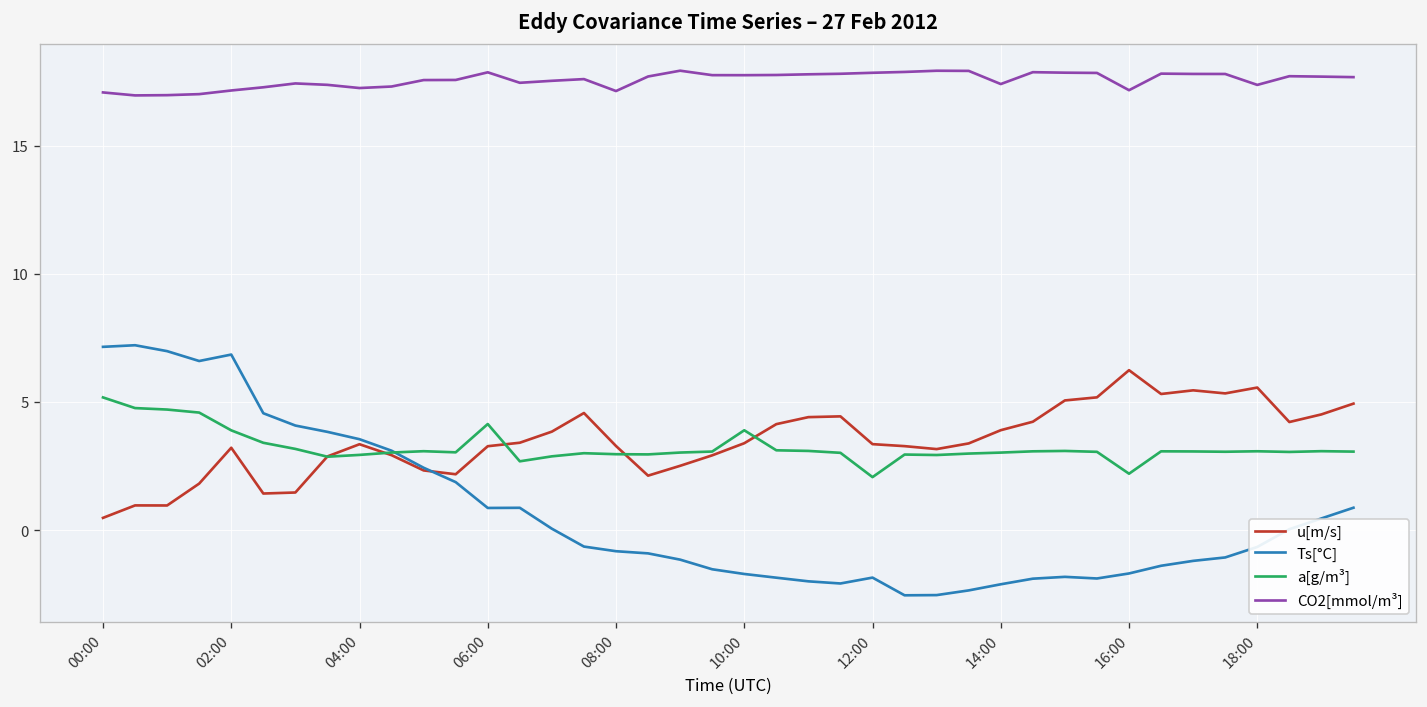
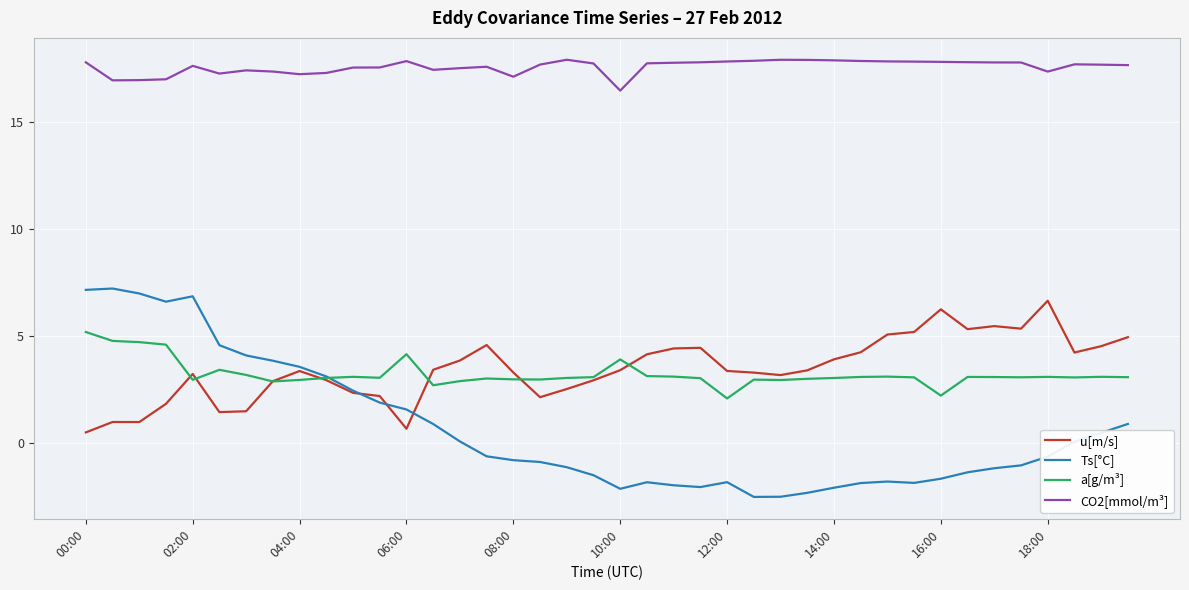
CO2[mmol/m³], 00:00: 17.1 -> 17.8
a[g/m³], 02:00: 3.9 -> 2.9
CO2[mmol/m³], 02:00: 17.1 -> 17.6
u[m/s], 06:00: 3.3 -> 0.7
Ts[°C], 06:00: 0.9 -> 1.6
Ts[°C], 10:00: -1.7 -> -2.2
CO2[mmol/m³], 10:00: 17.7 -> 16.5
CO2[mmol/m³], 14:00: 17.4 -> 17.9
CO2[mmol/m³], 16:00: 17.2 -> 17.8
u[m/s], 18:00: 5.6 -> 6.6
